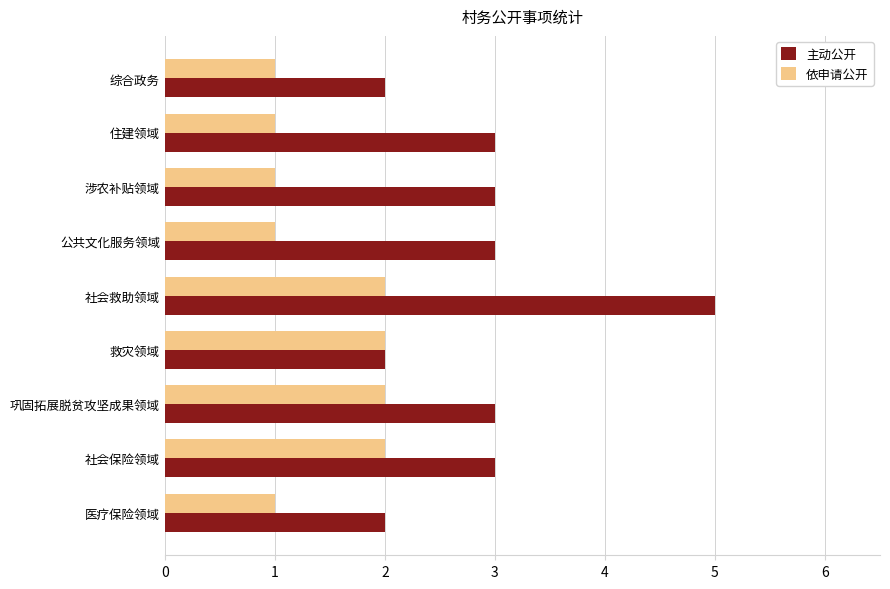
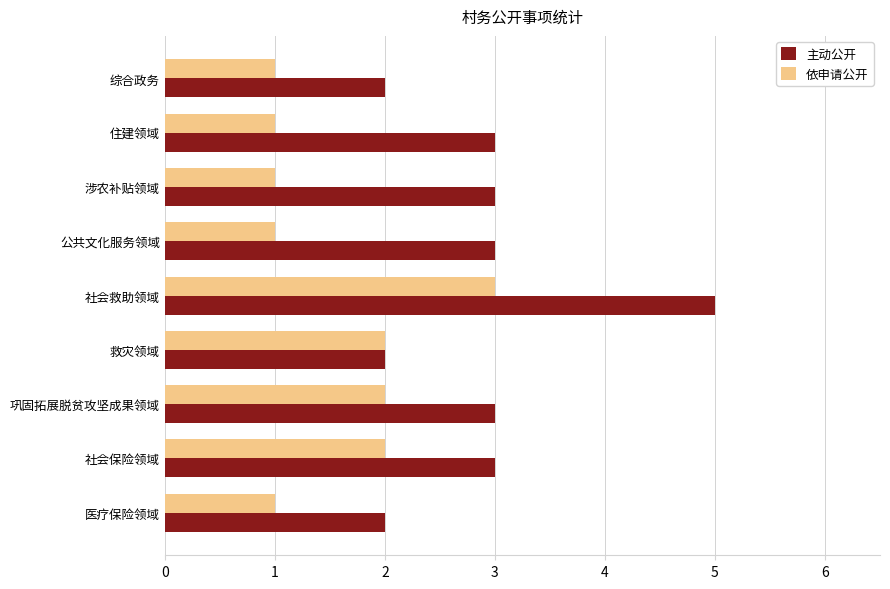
依申请公开, 社会救助领域: 2 -> 3
